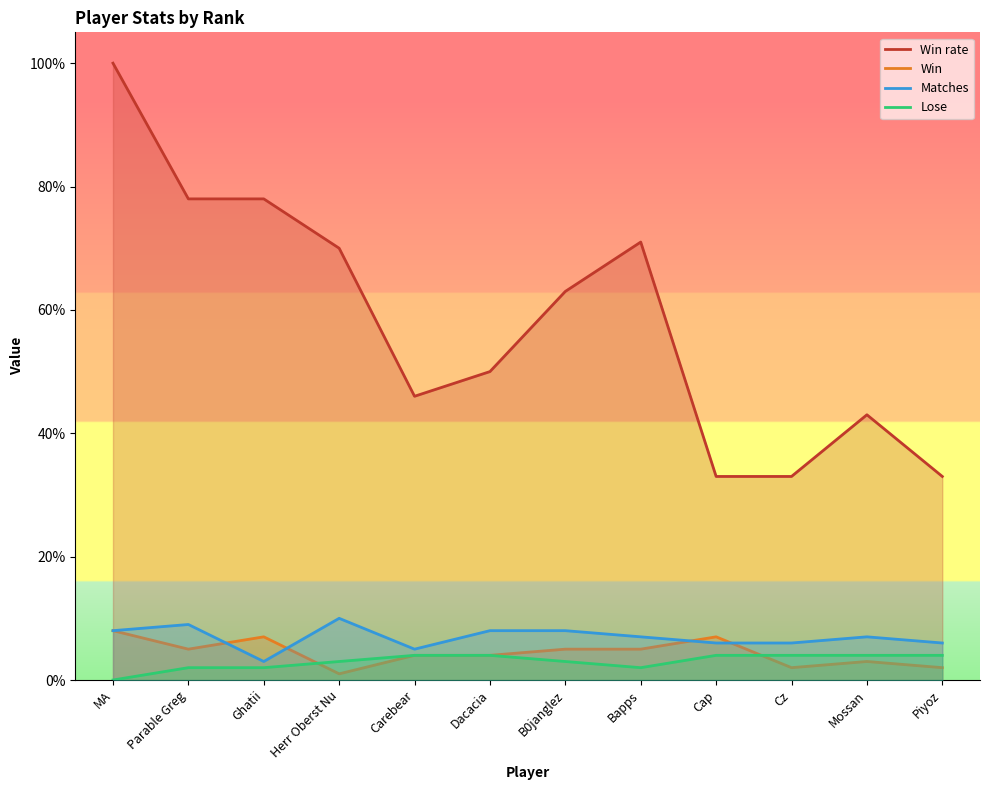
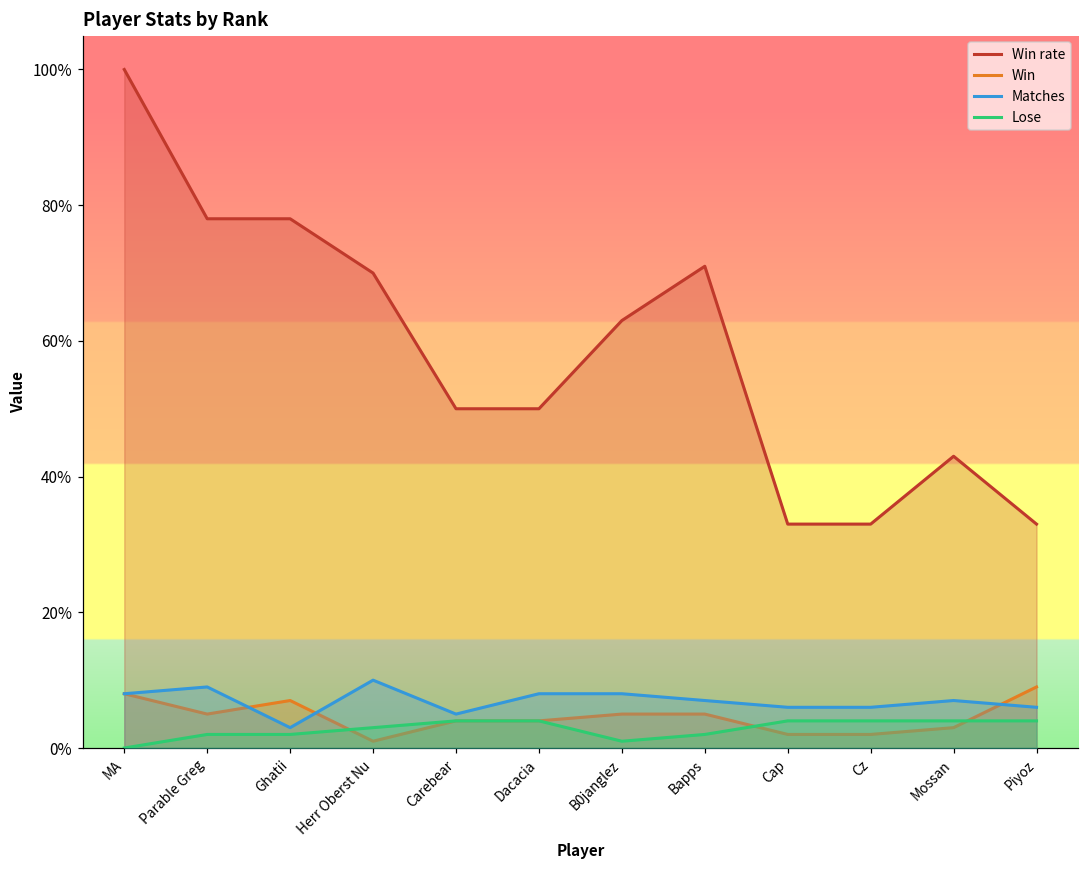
Win rate, Carebear: 46% -> 50%
Lose, B0janglez: 3% -> 1%
Win, Cap: 7% -> 2%
Win, Piyoz: 2% -> 9%
